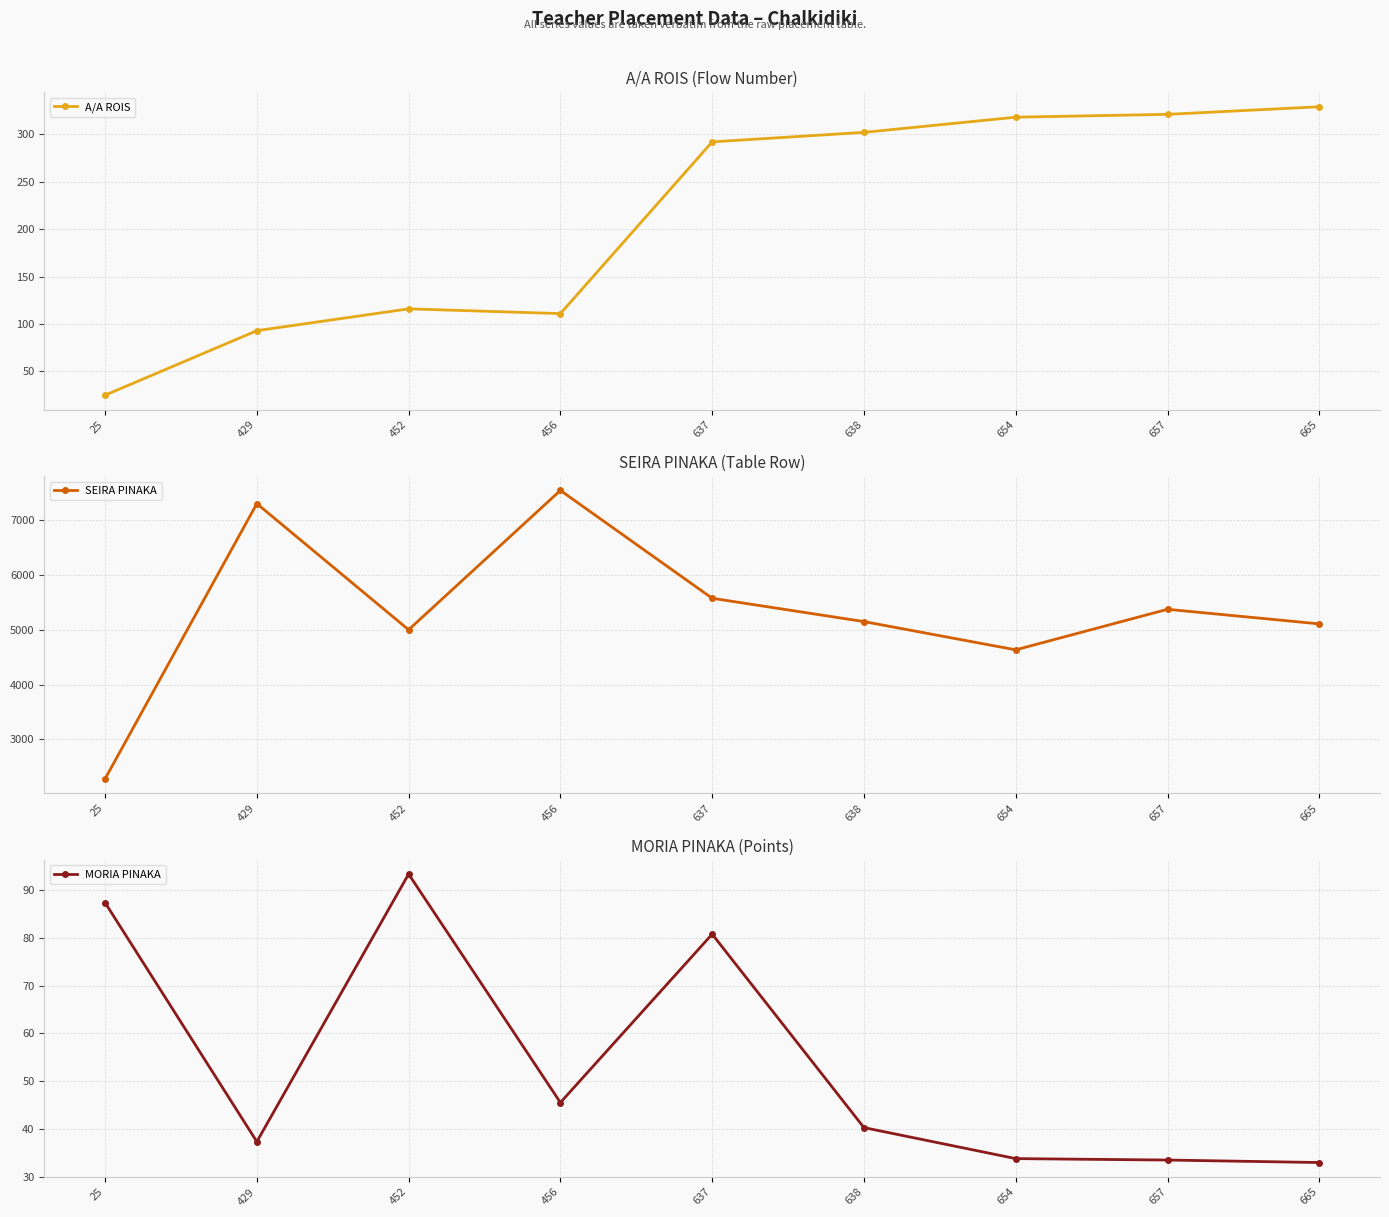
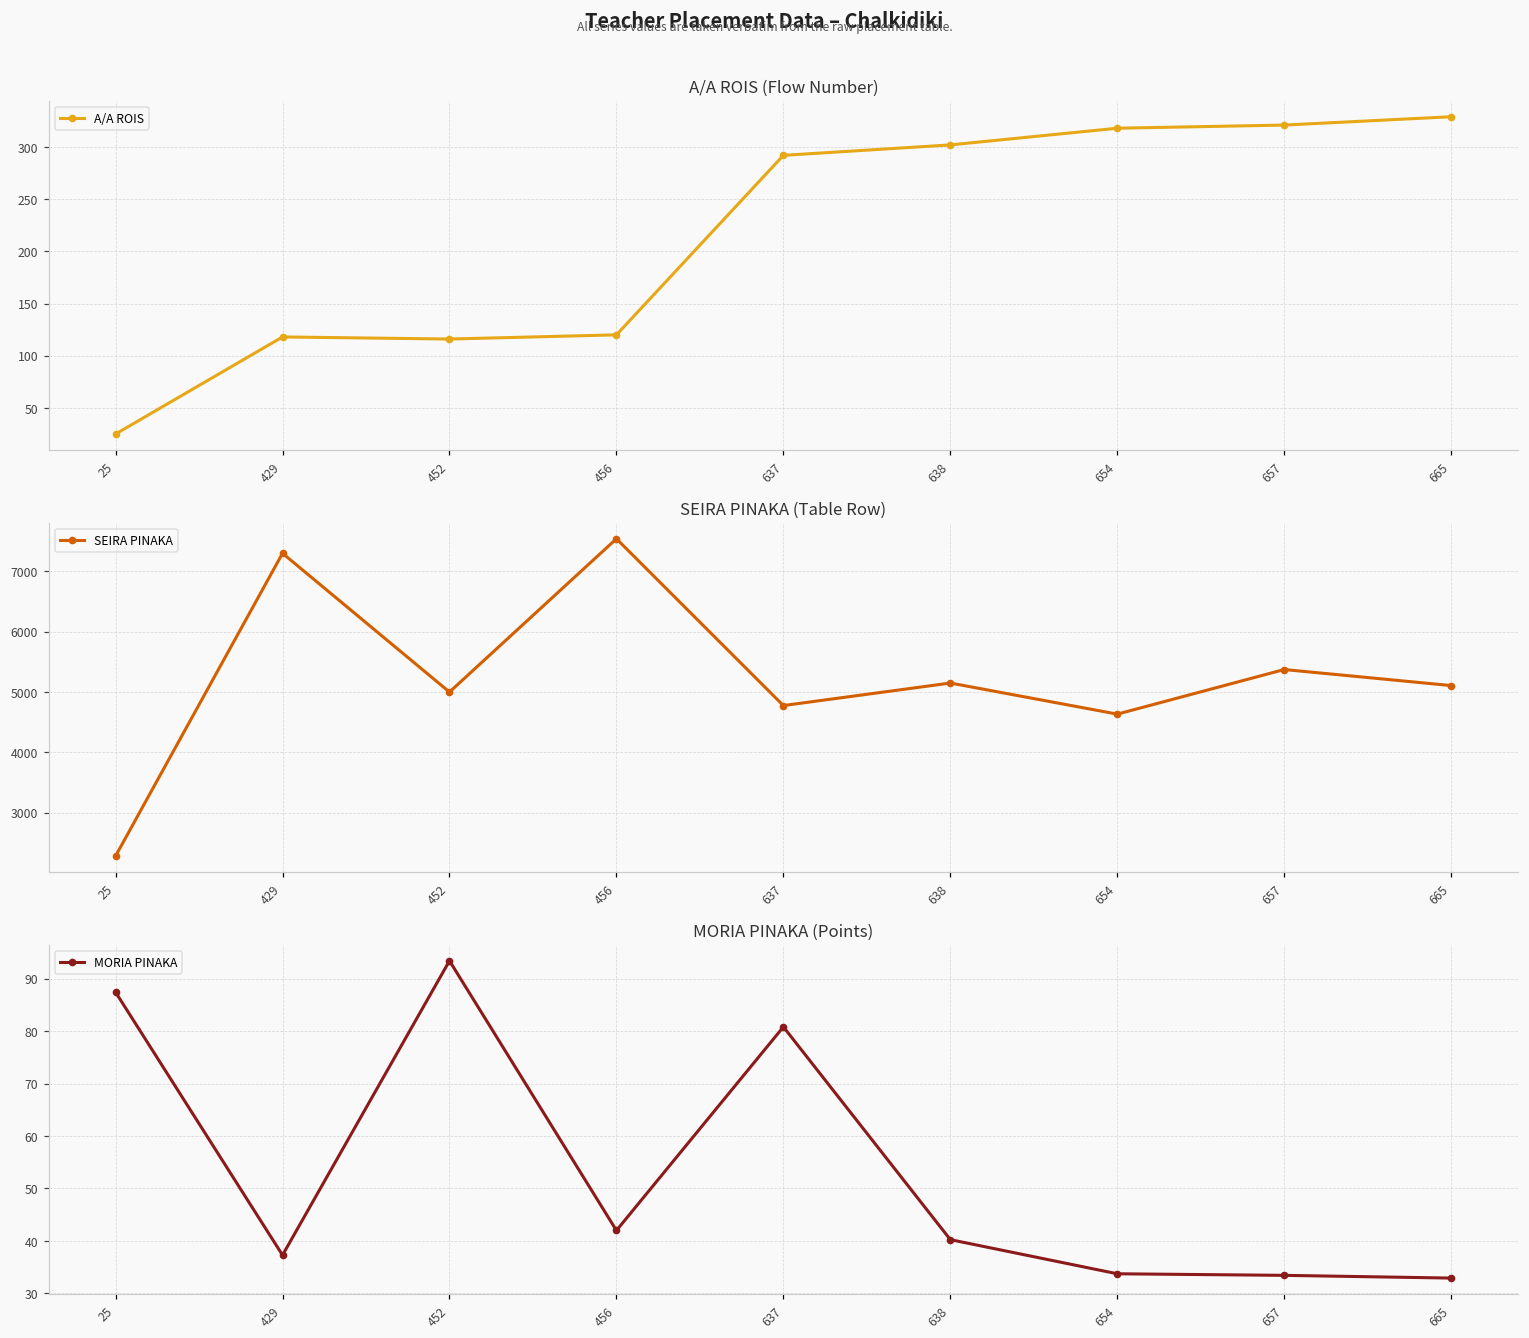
A/A ROIS (Flow Number), 429: 90 -> 120
A/A ROIS (Flow Number), 456: 110 -> 120
SEIRA PINAKA (Table Row), 637: 5600 -> 4800
MORIA PINAKA (Points), 456: 46 -> 42
